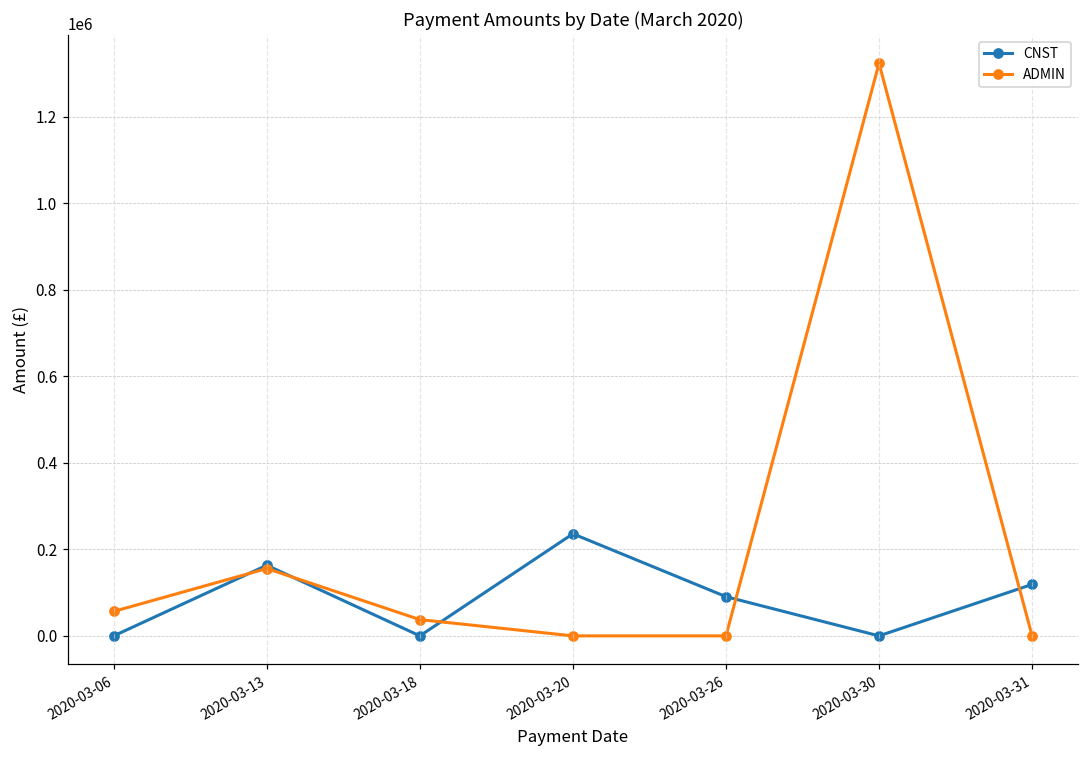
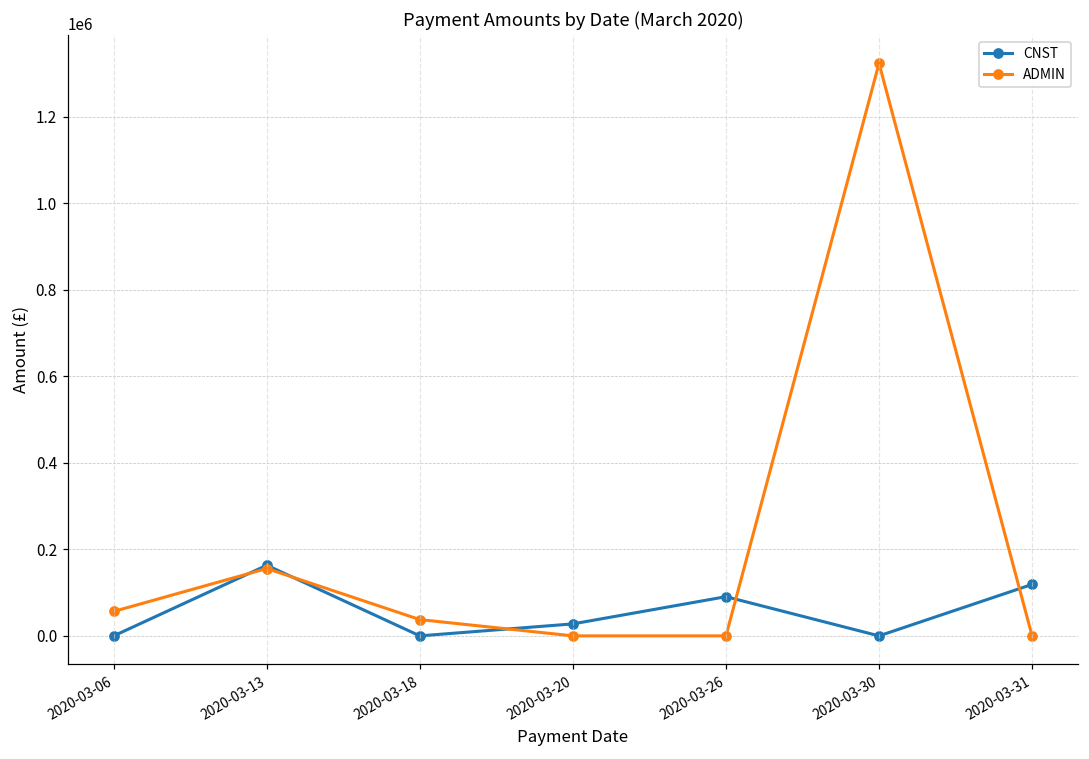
CNST, 2020-03-20: 240000 -> 30000
